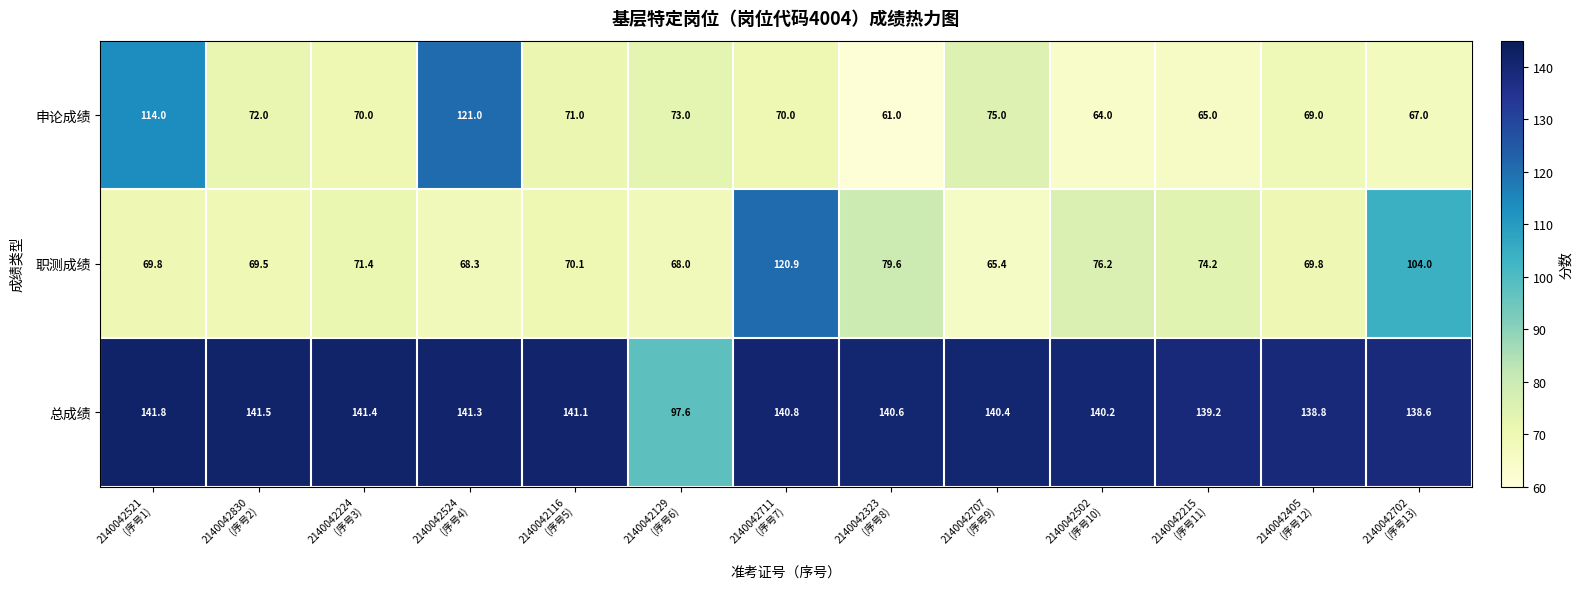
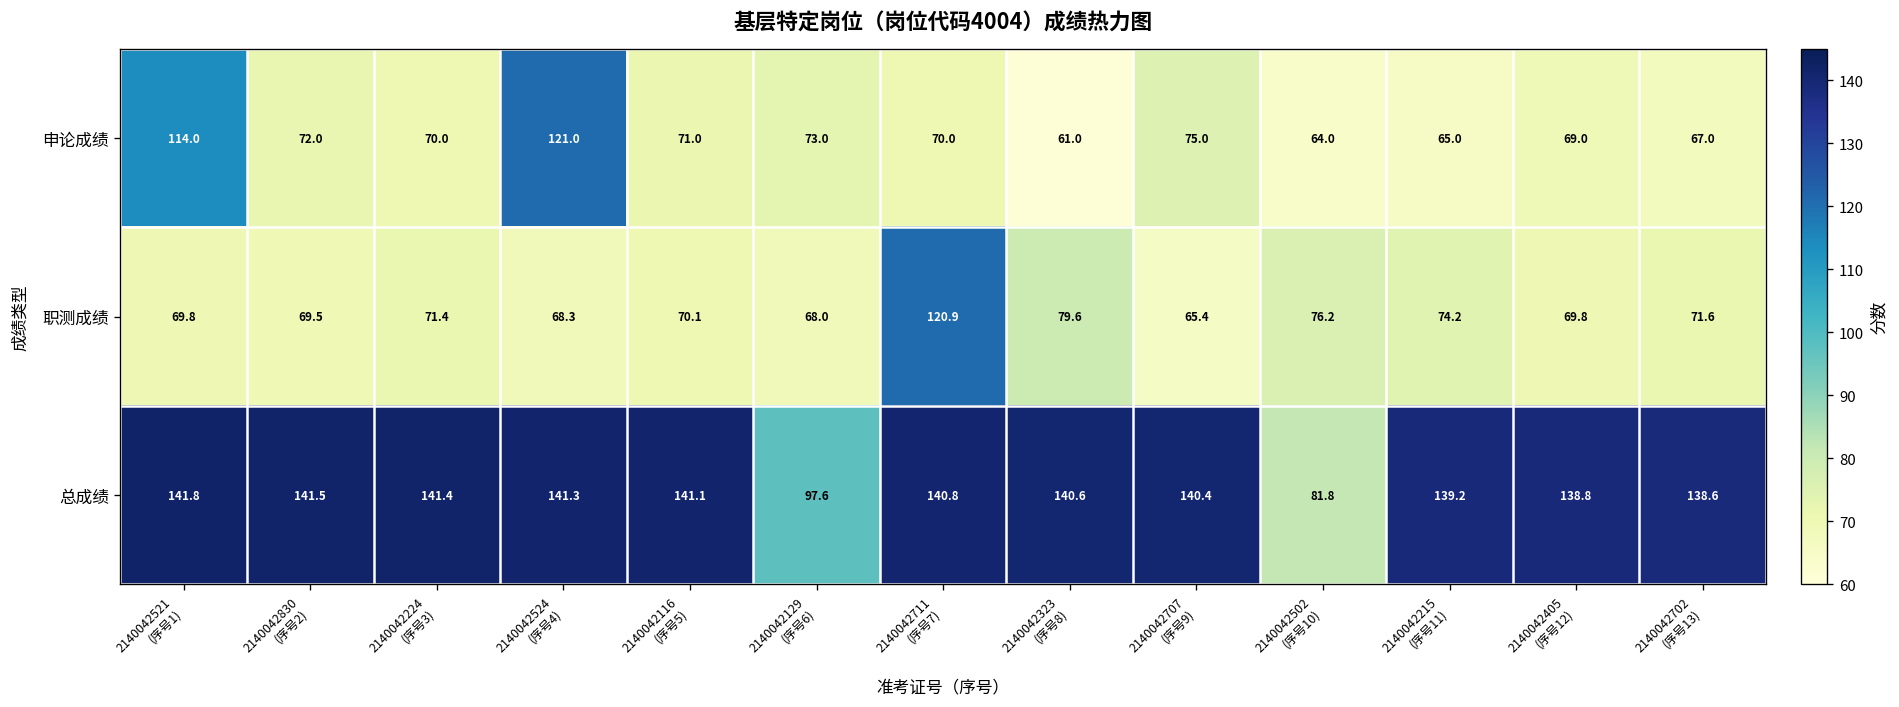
职测成绩, 2140042702 (序号13): 104.0 -> 71.6
总成绩, 2140042502 (序号10): 140.2 -> 81.8
